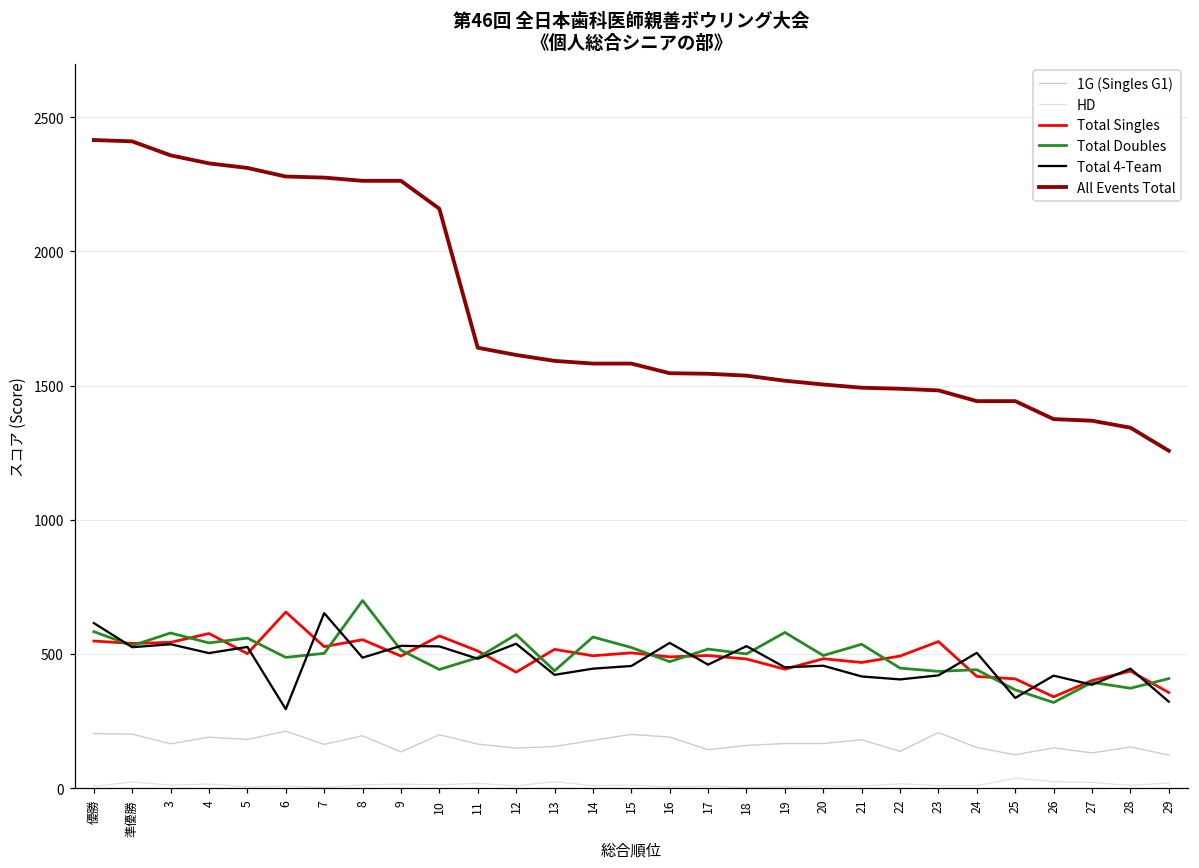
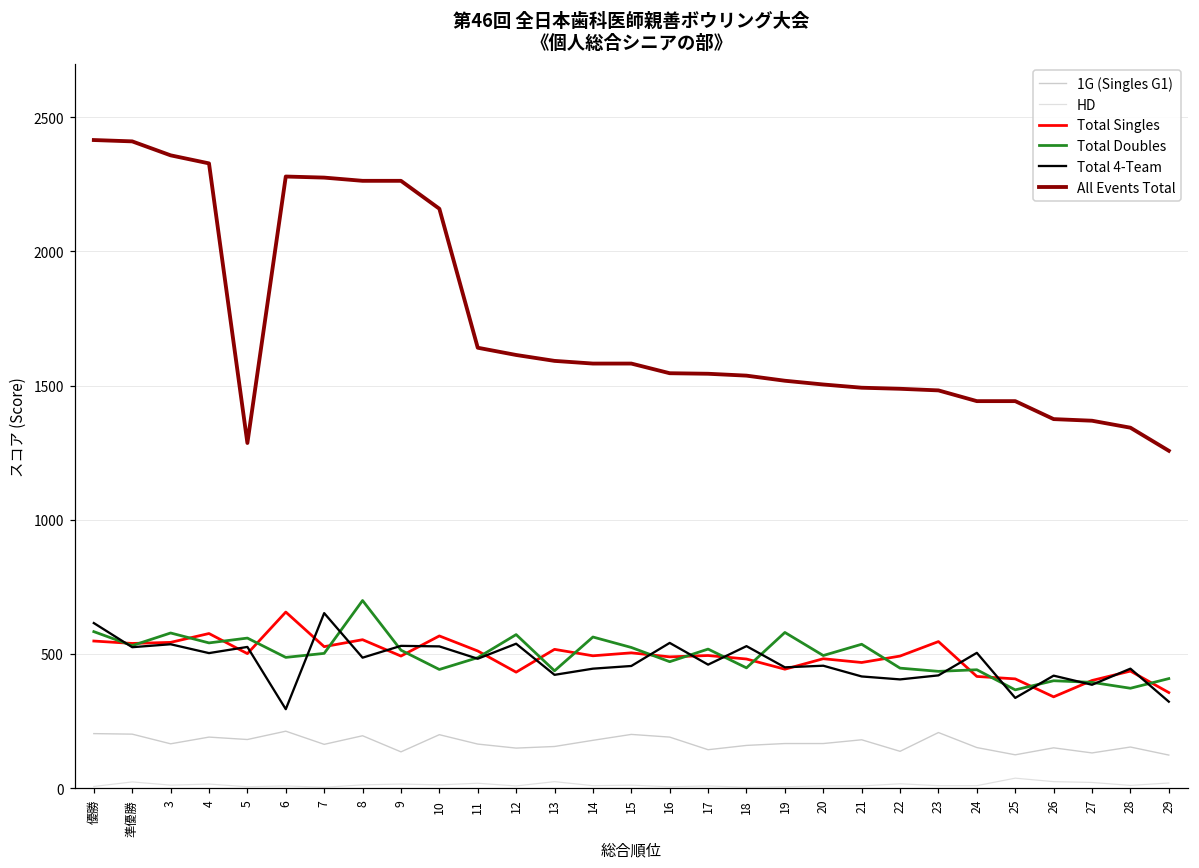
All Events Total, 5: 2310 -> 1290
Total Doubles, 18: 500 -> 450
Total Doubles, 26: 320 -> 400
